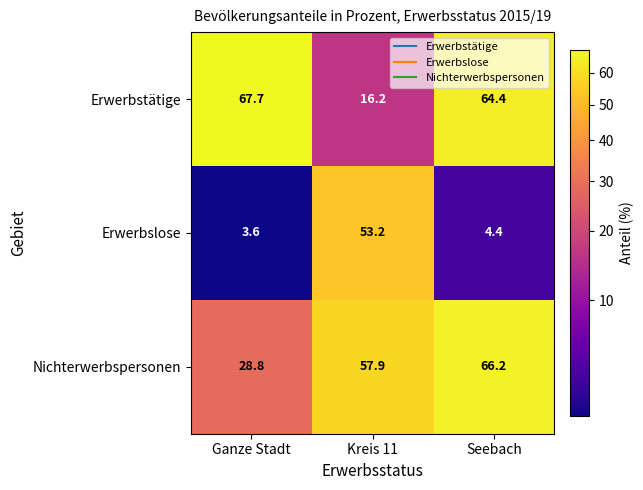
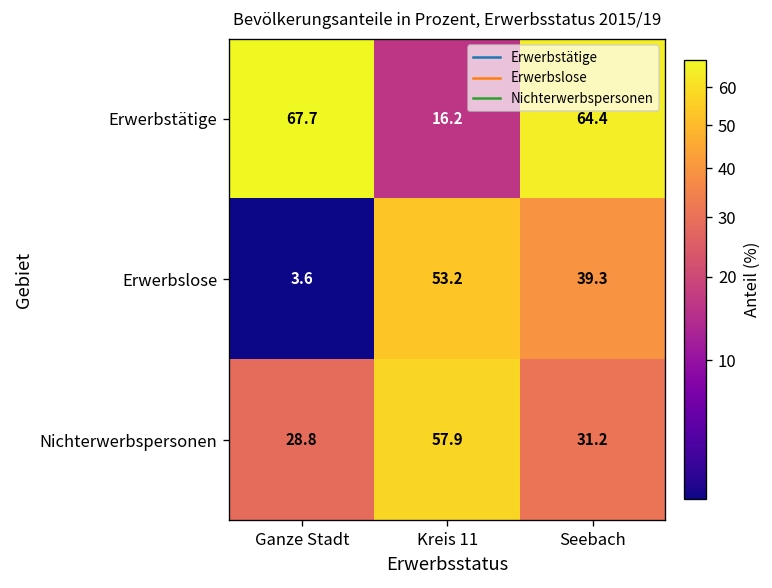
Erwerbslose, Seebach: 4.4 -> 39.3
Nichterwerbspersonen, Seebach: 66.2 -> 31.2
